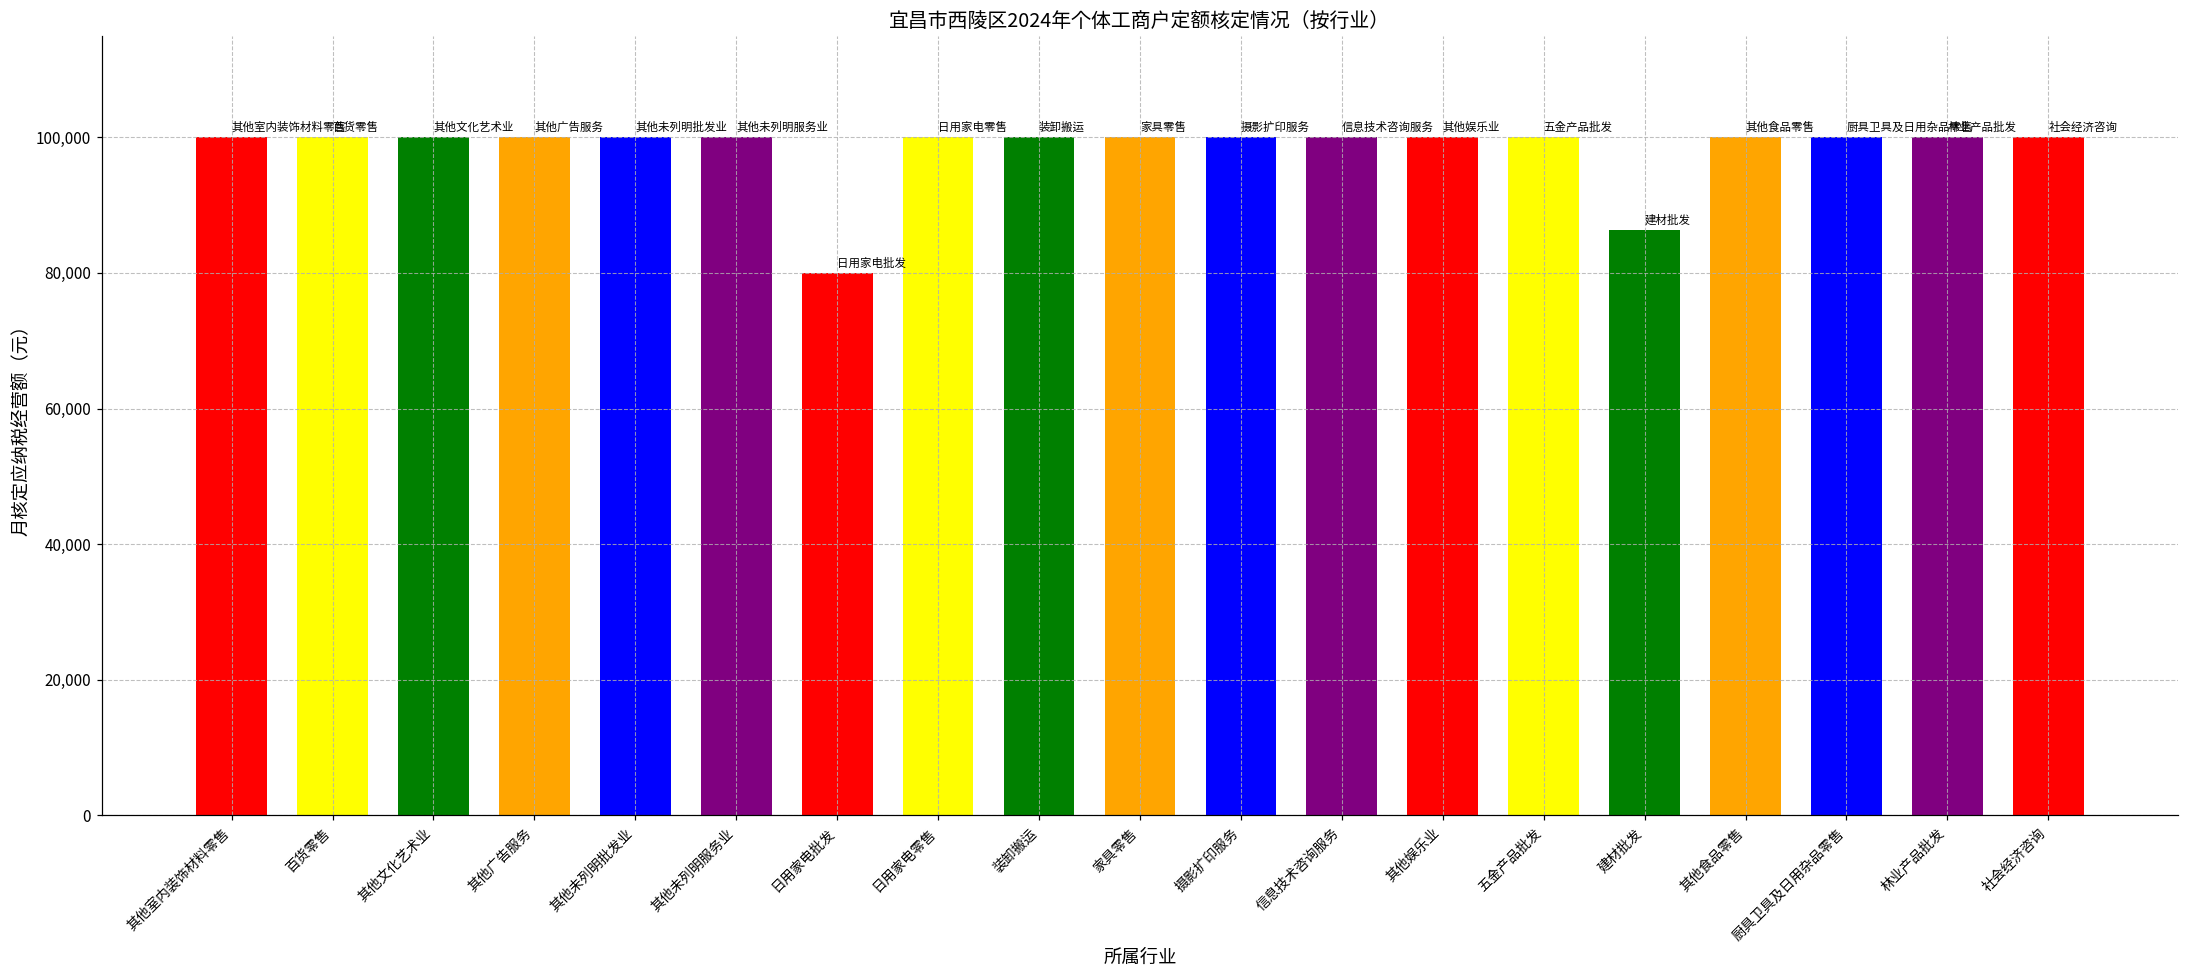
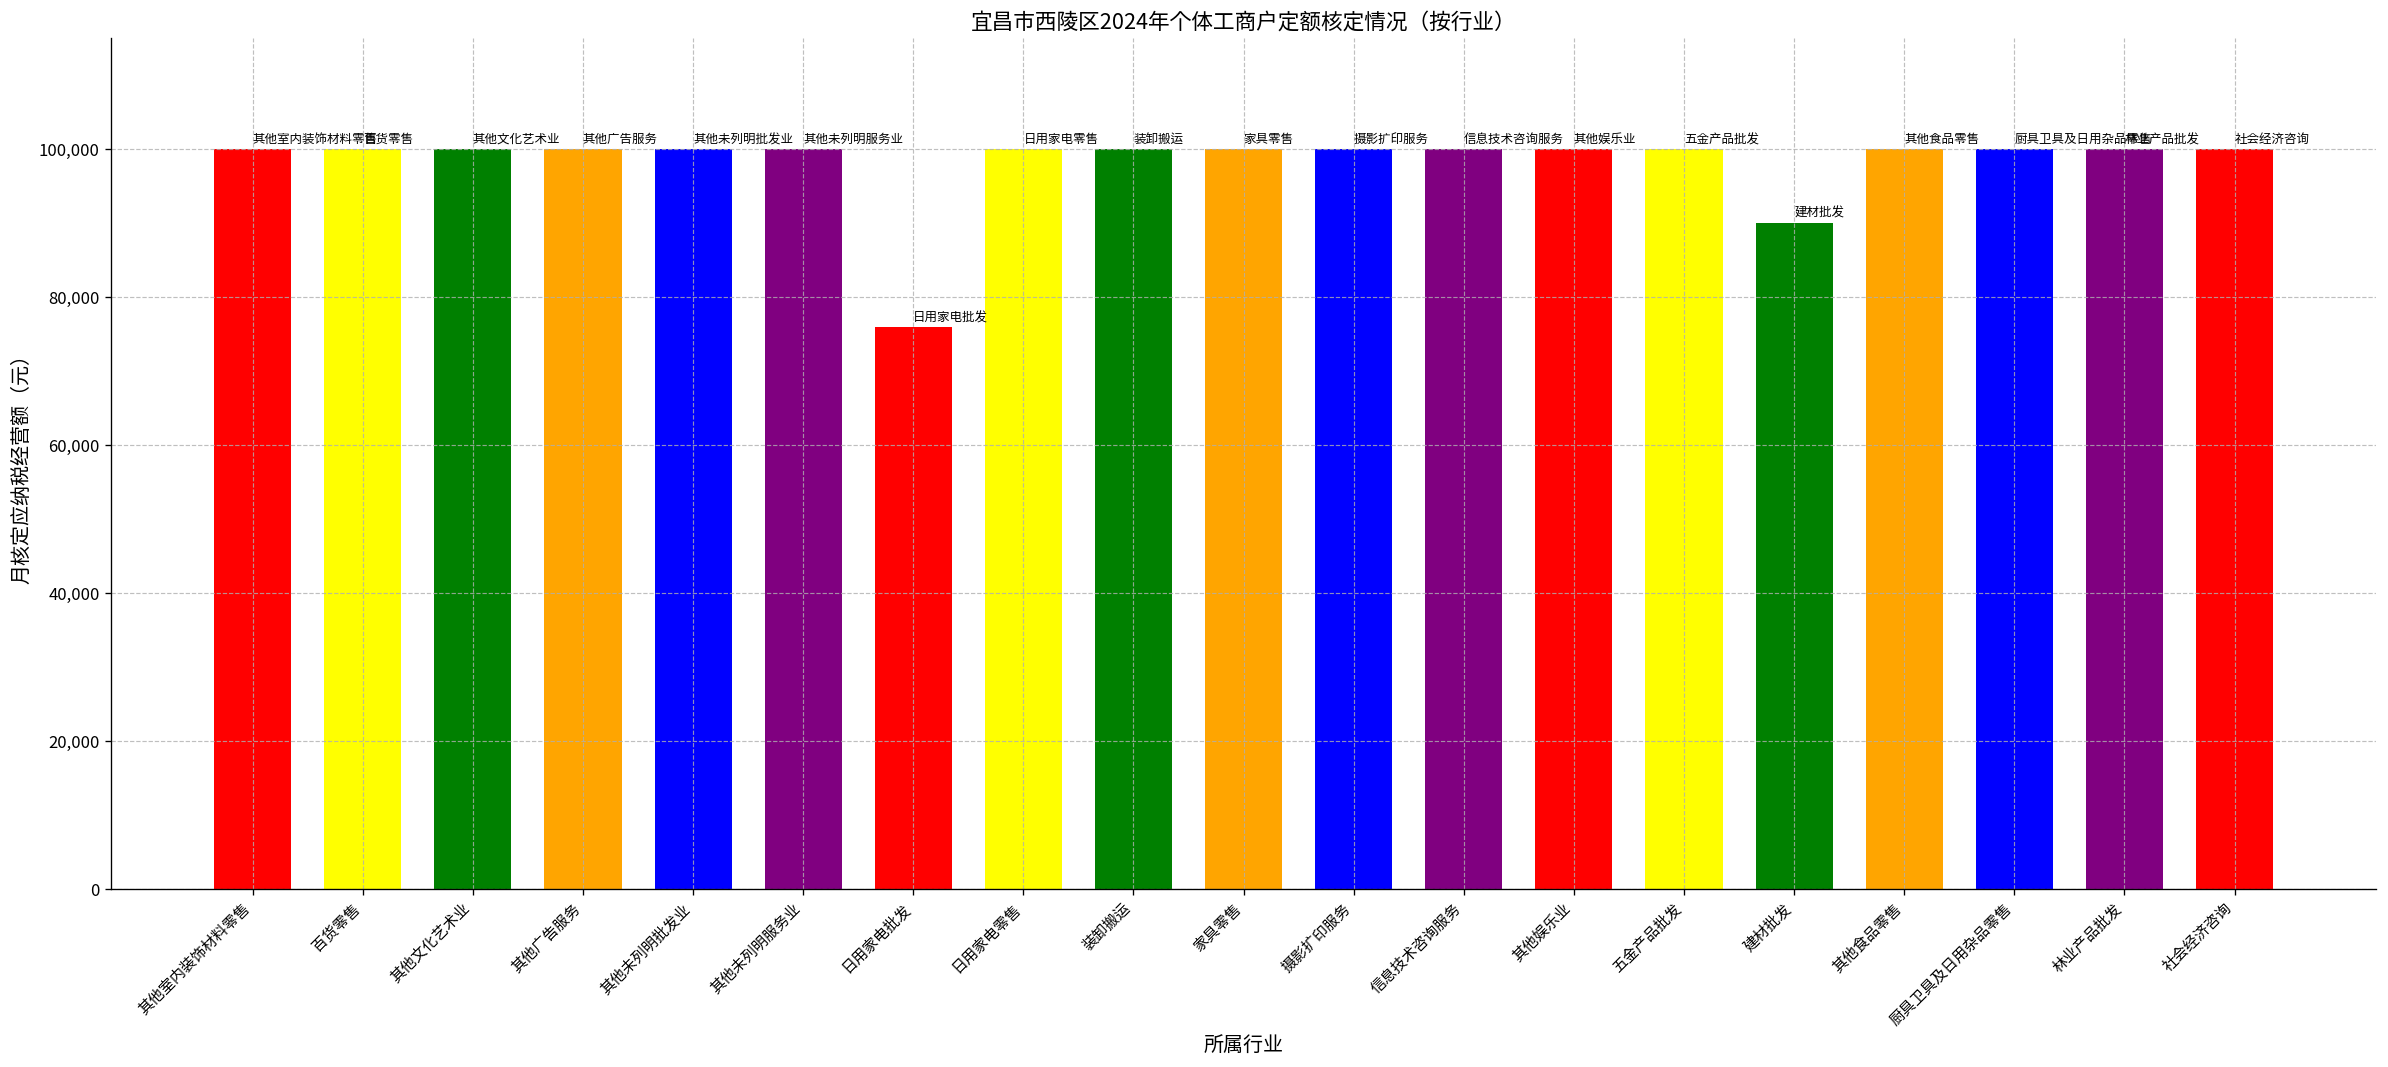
日用家电批发: 80,000 -> 76,000
建材批发: 86,000 -> 90,000
